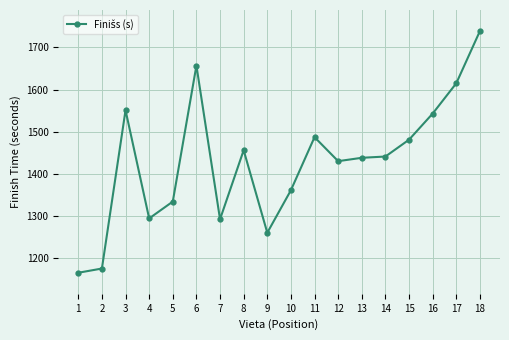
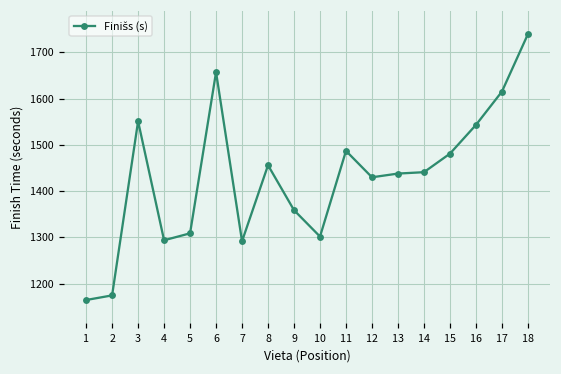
5: 1330 -> 1310
9: 1260 -> 1360
10: 1360 -> 1300
